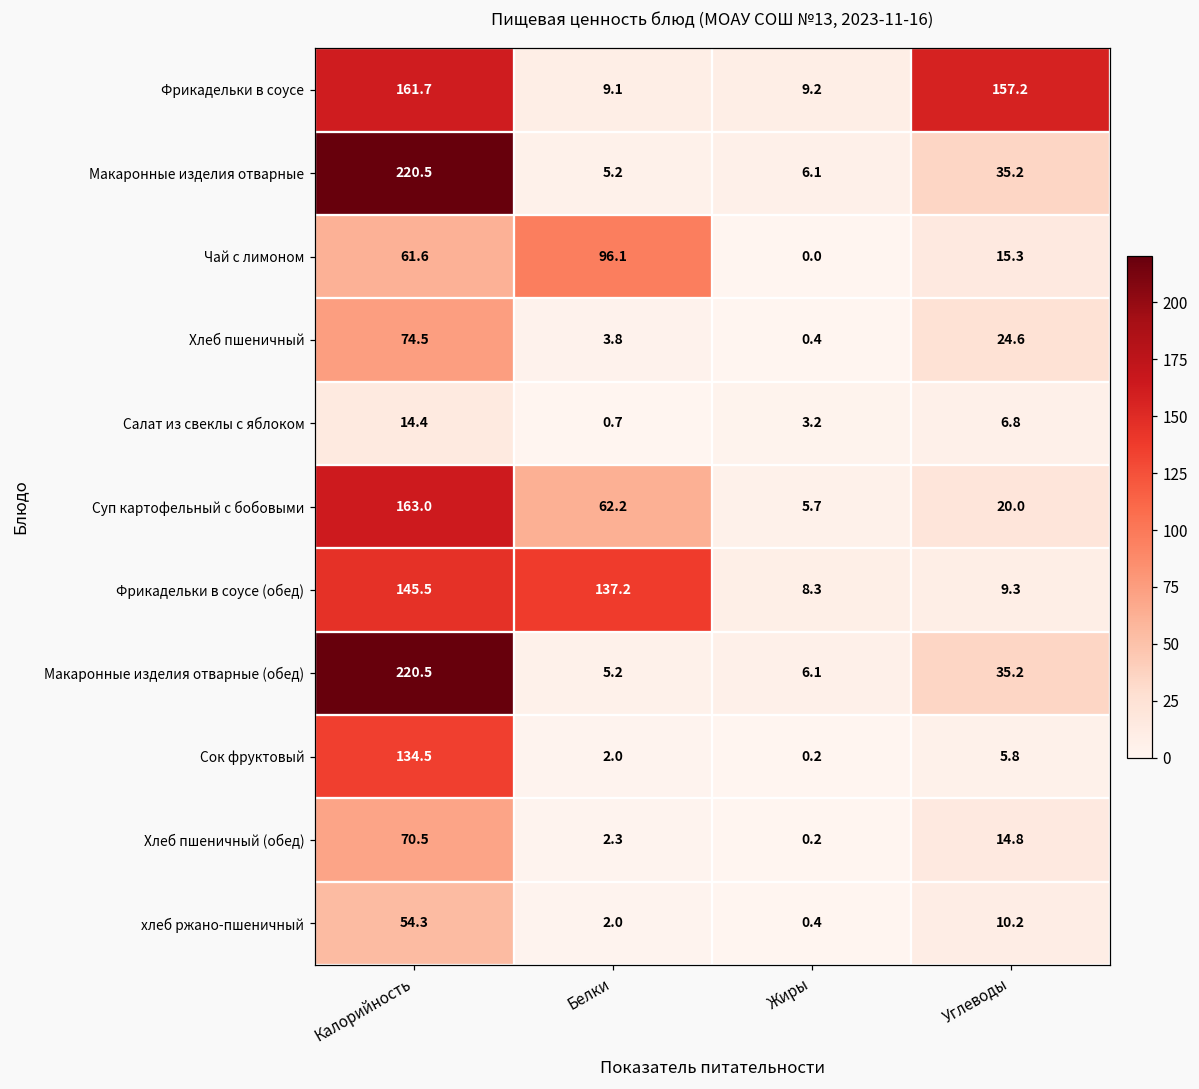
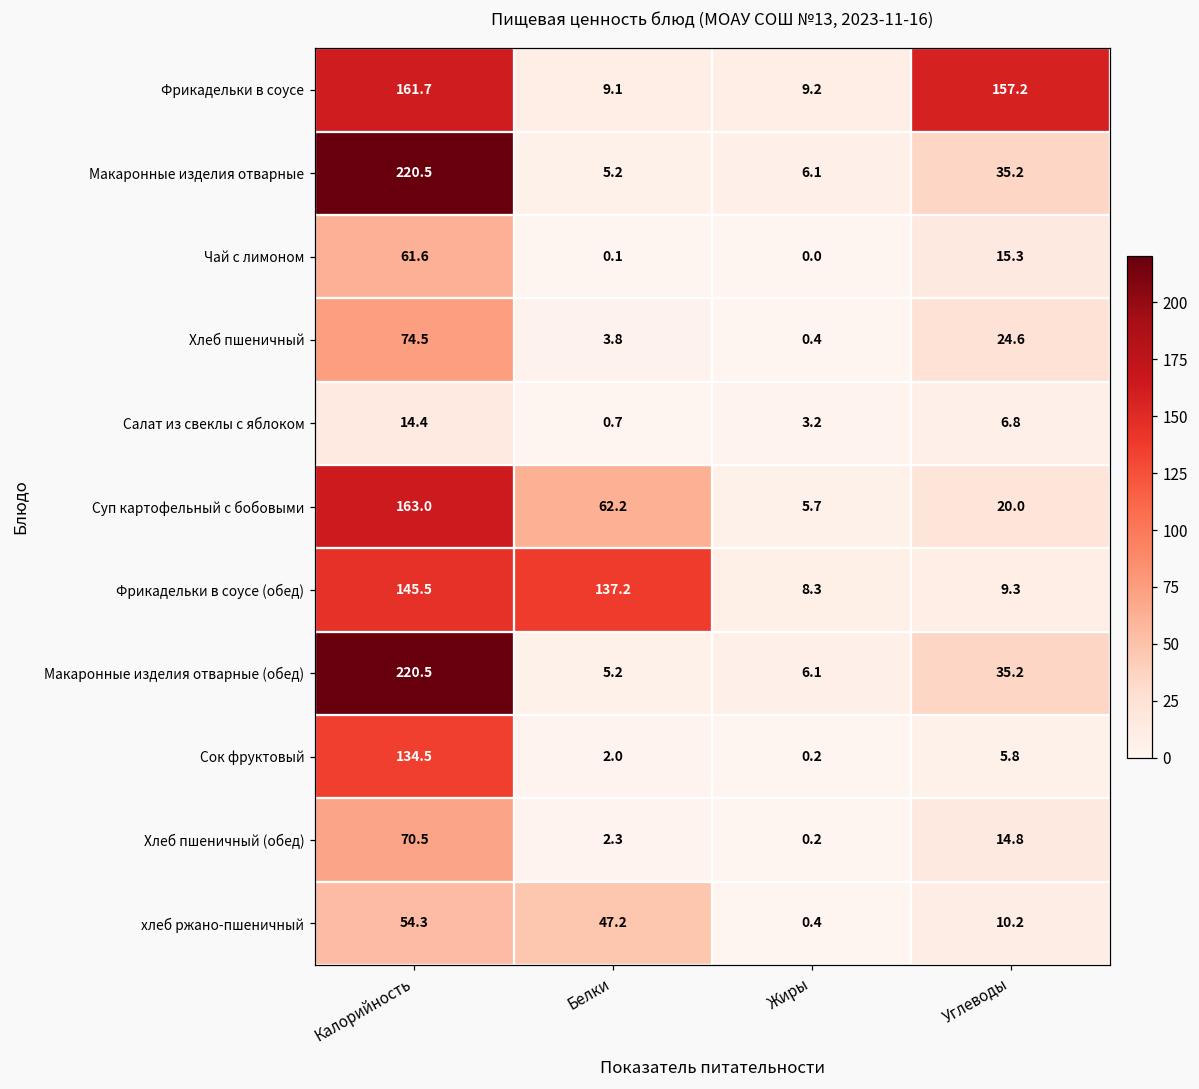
Чай с лимоном, Белки: 96.1 -> 0.1
хлеб ржано-пшеничный, Белки: 2.0 -> 47.2
